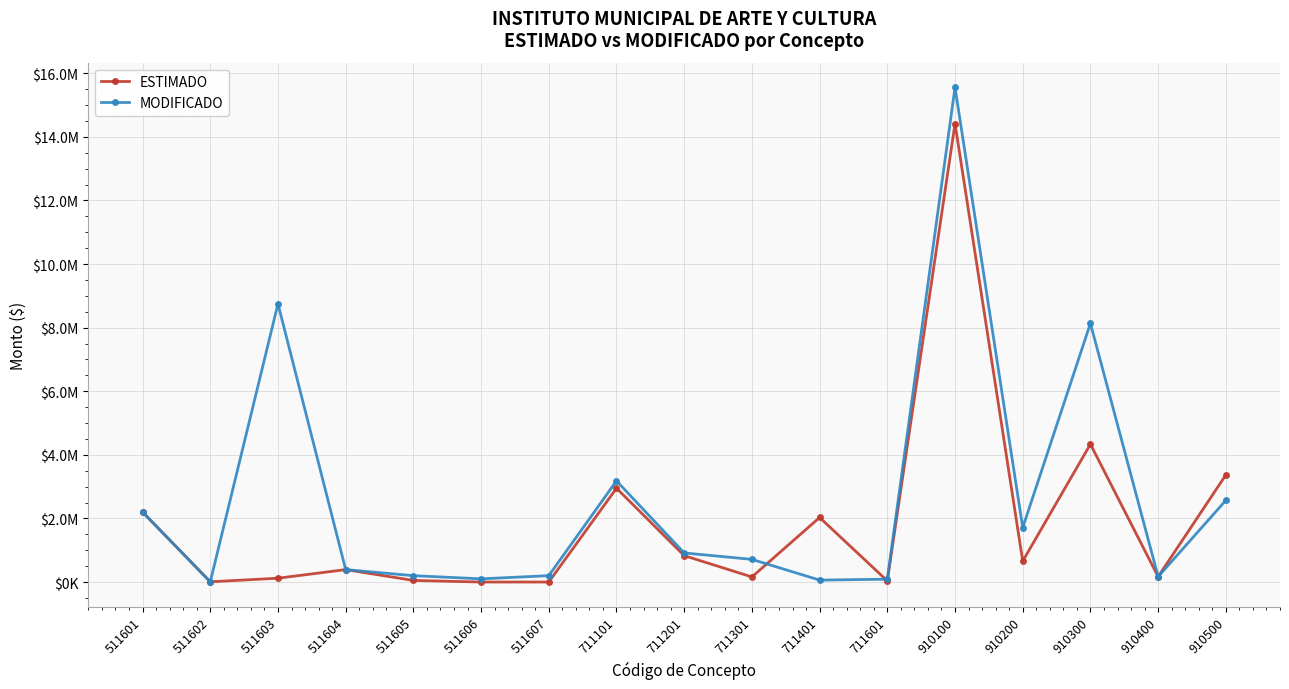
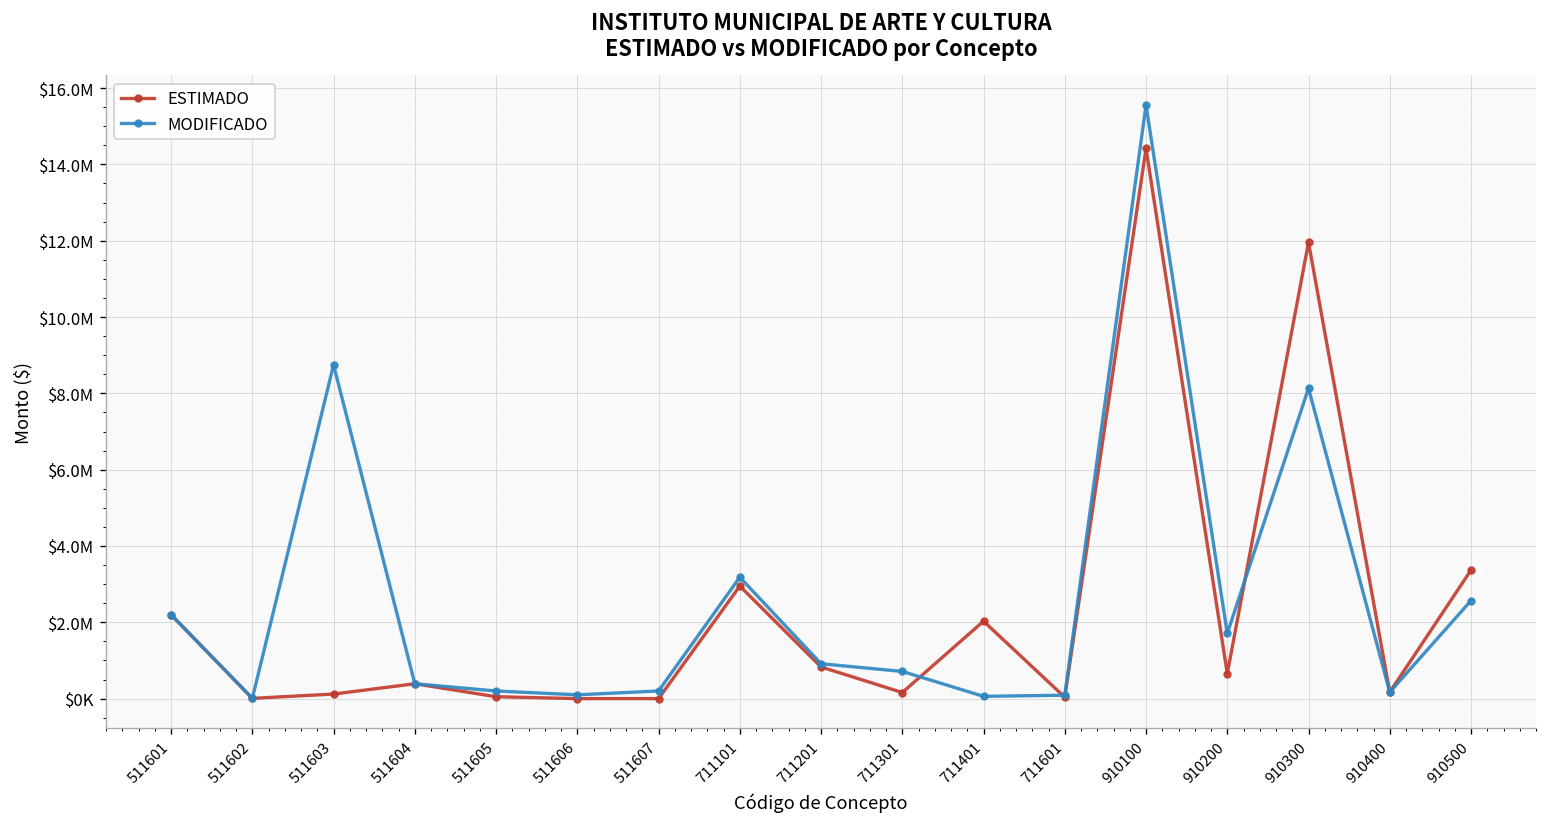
ESTIMADO, 910300: $4300000 -> $12000000
